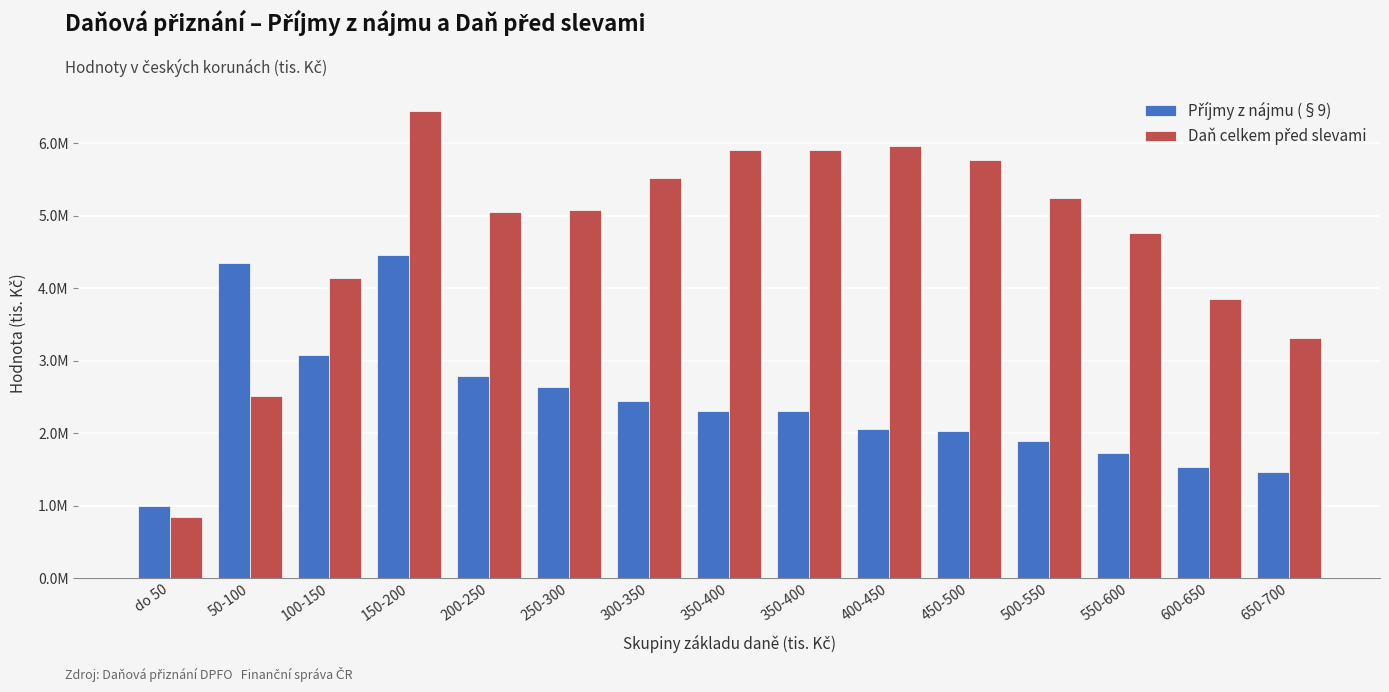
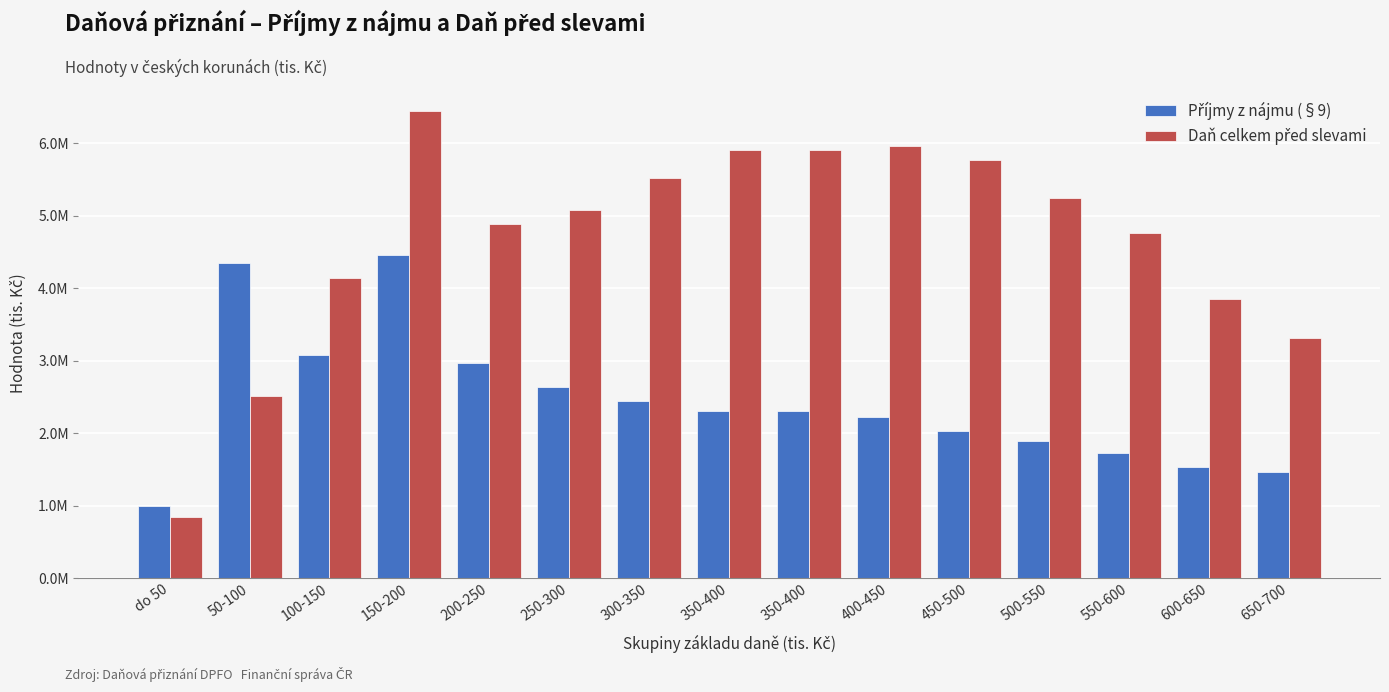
Příjmy z nájmu (§9), 200-250: 2800000 -> 3000000
Daň celkem před slevami, 200-250: 5000000 -> 4900000
Příjmy z nájmu (§9), 400-450: 2100000 -> 2200000
